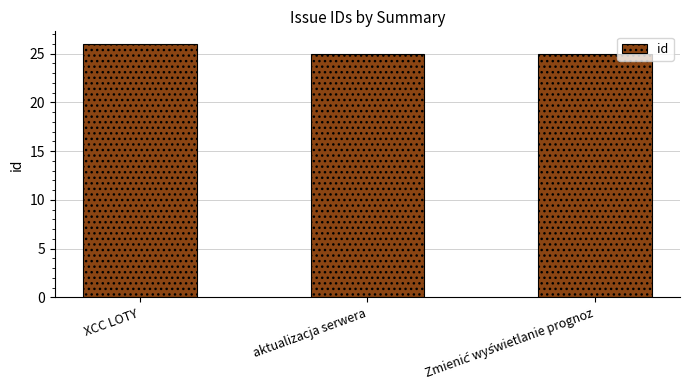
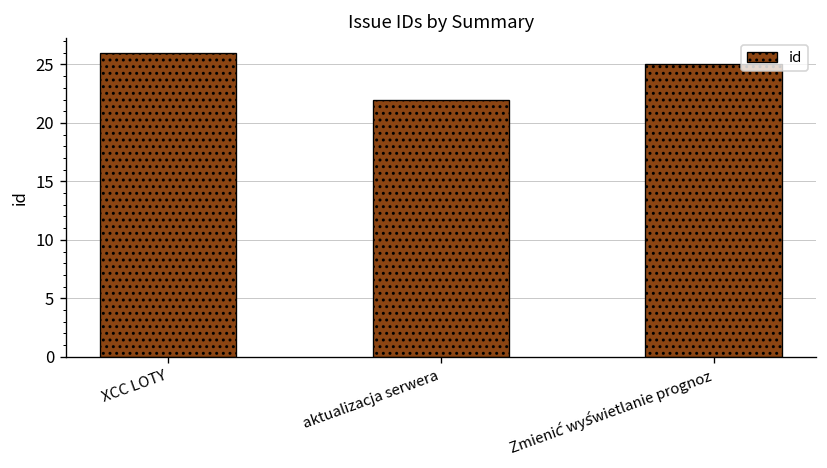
aktualizacja serwera: 25 -> 22
